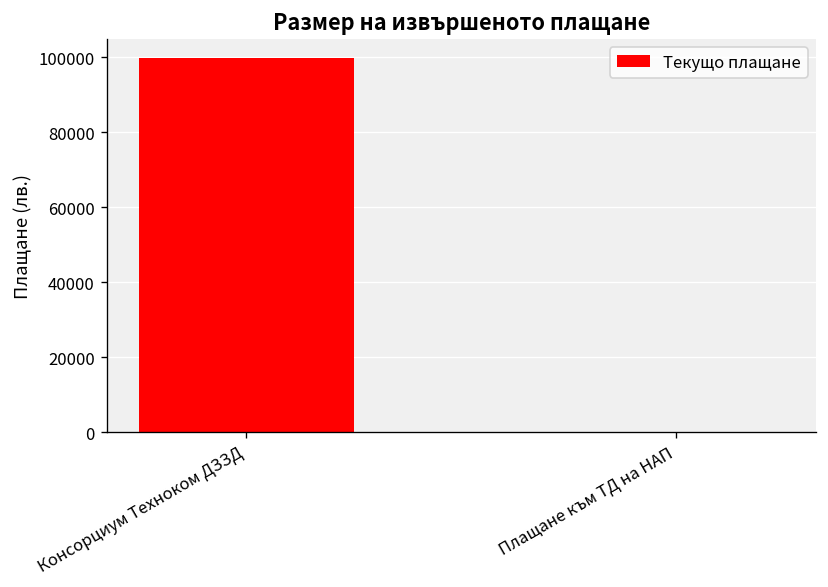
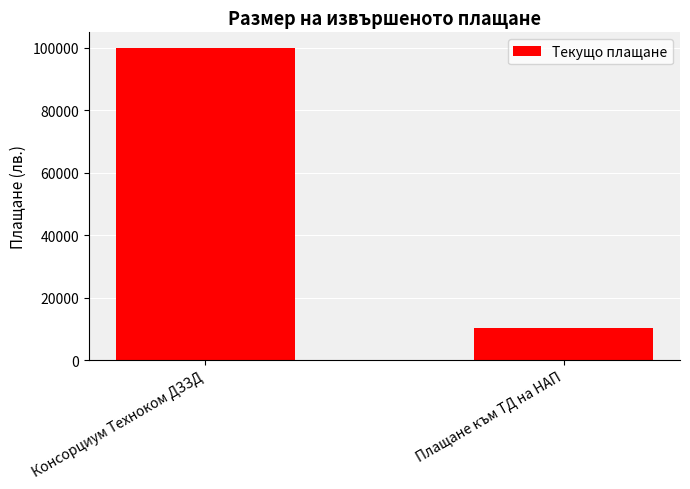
Плащане към ТД на НАП: 0 -> 10000
